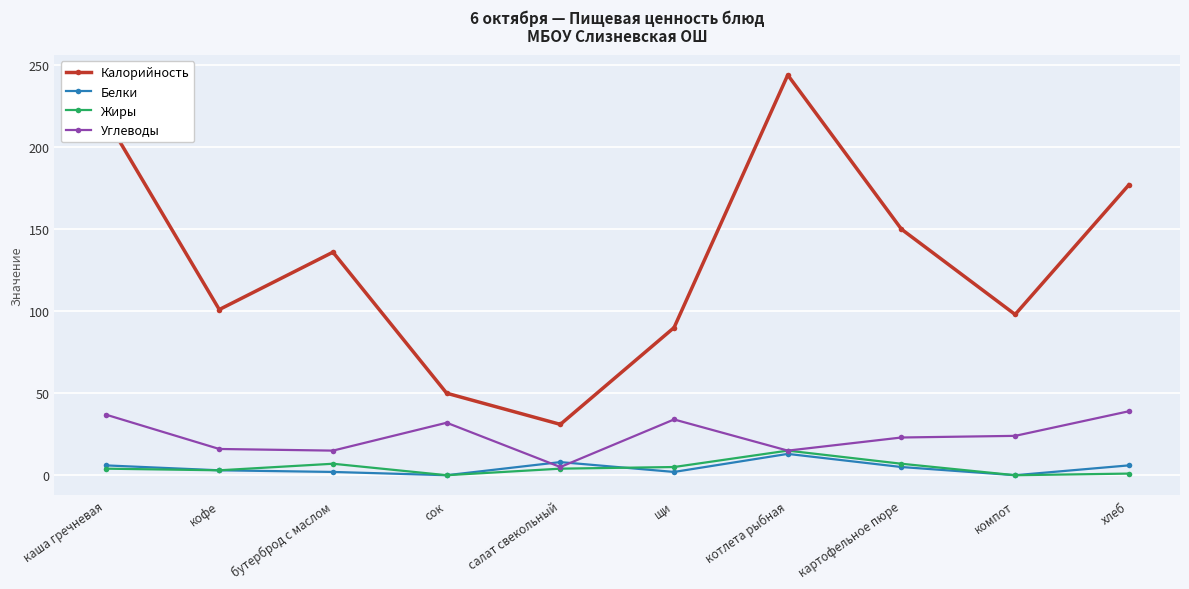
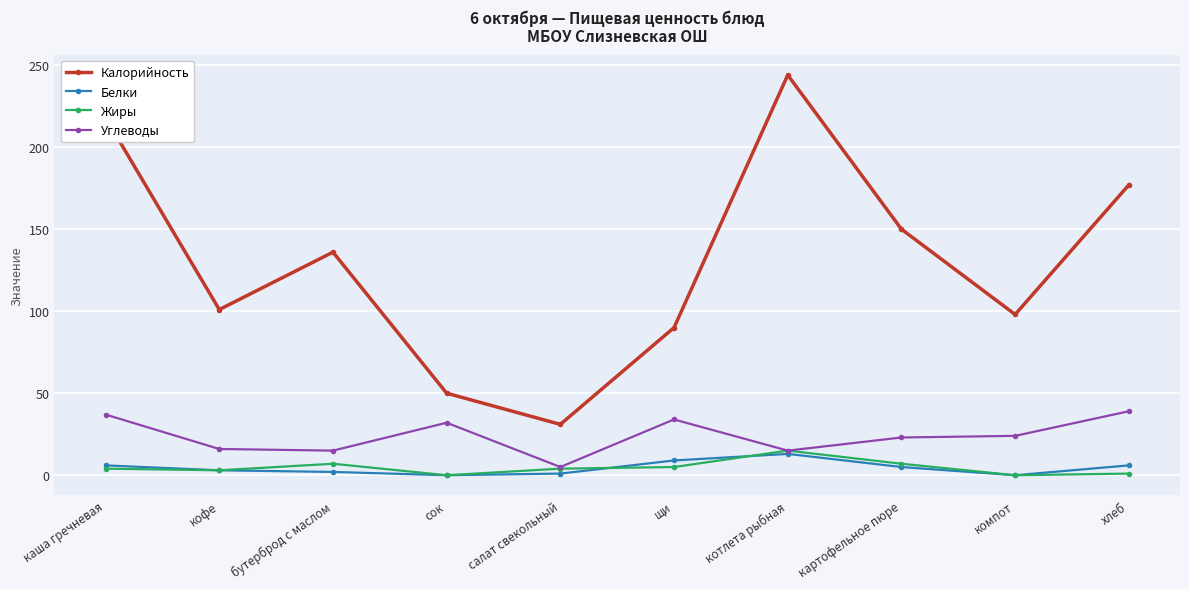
Белки, салат свекольный: 8 -> 1
Белки, щи: 2 -> 9
